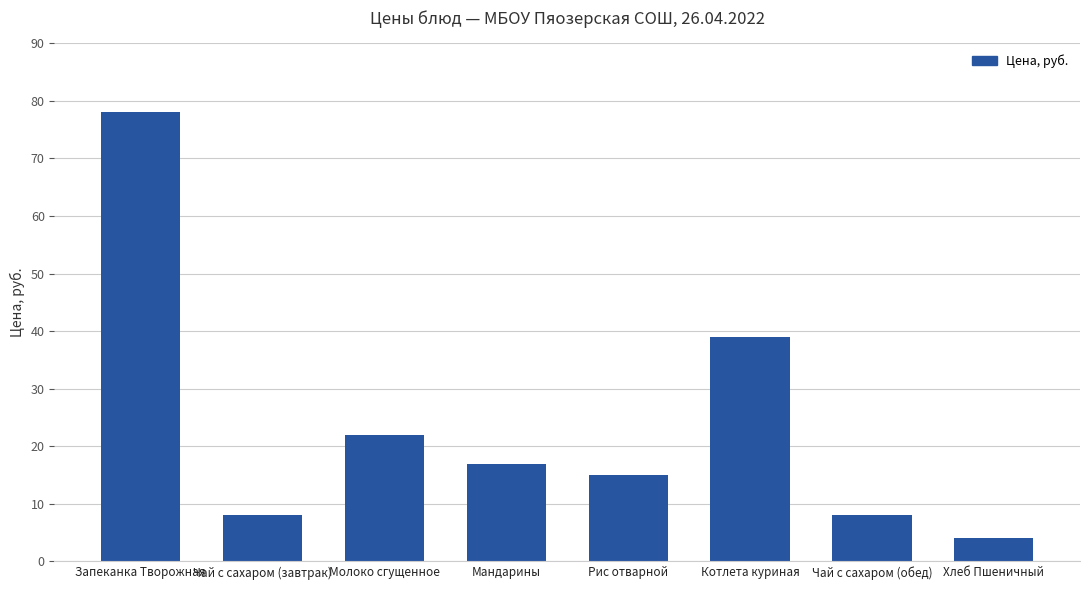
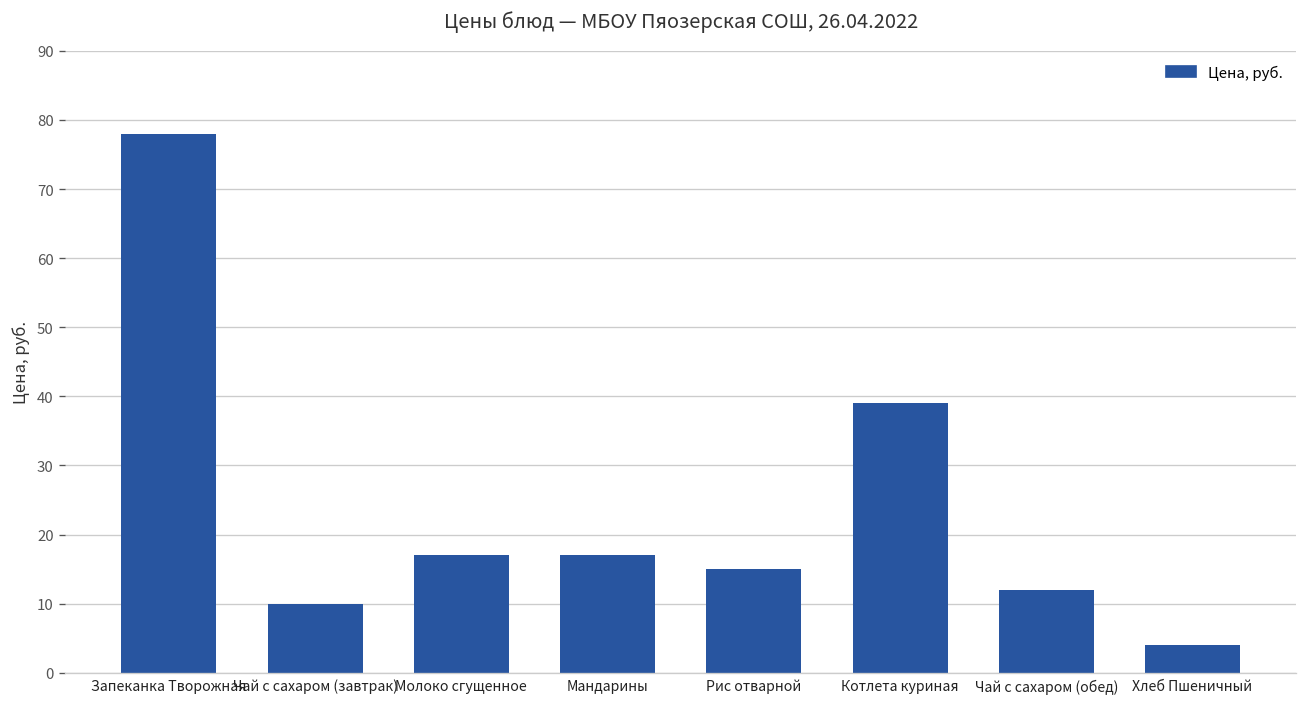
Чай с сахаром (завтрак): 8 -> 10
Молоко сгущенное: 22 -> 17
Чай с сахаром (обед): 8 -> 12
